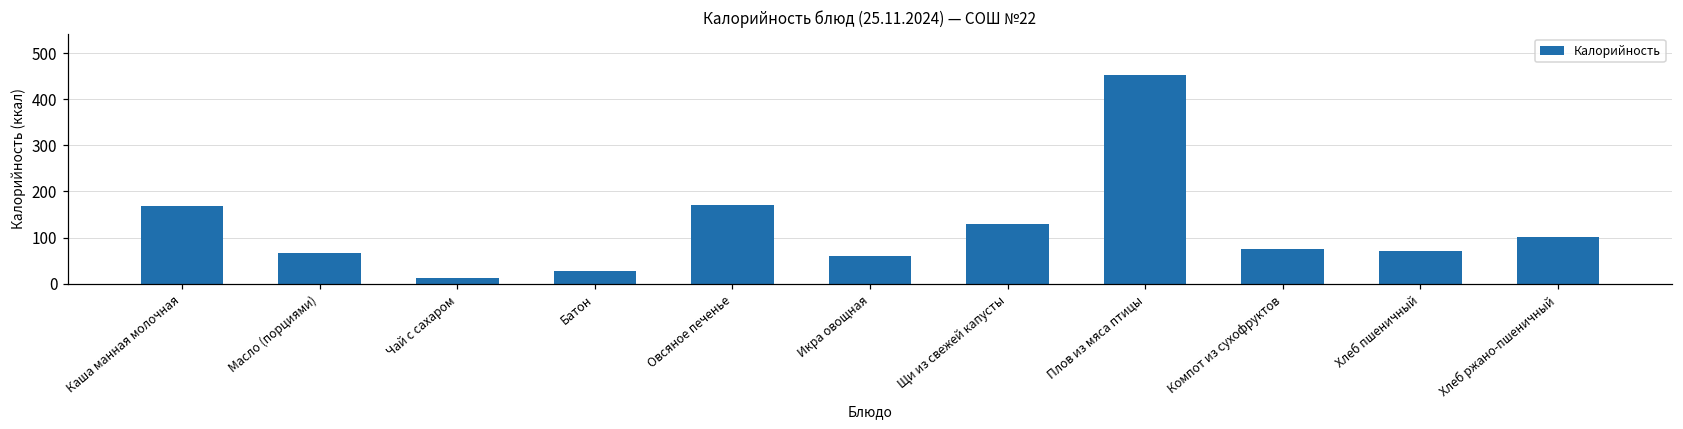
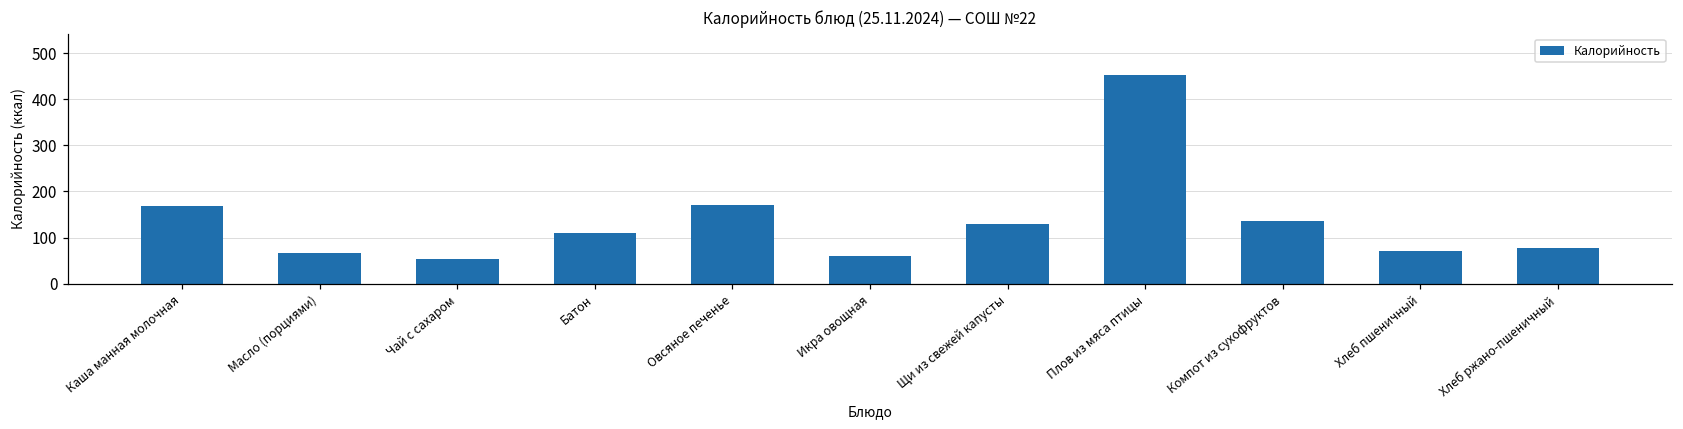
Чай с сахаром: 10 -> 50
Батон: 30 -> 110
Компот из сухофруктов: 70 -> 140
Хлеб ржано-пшеничный: 100 -> 80
